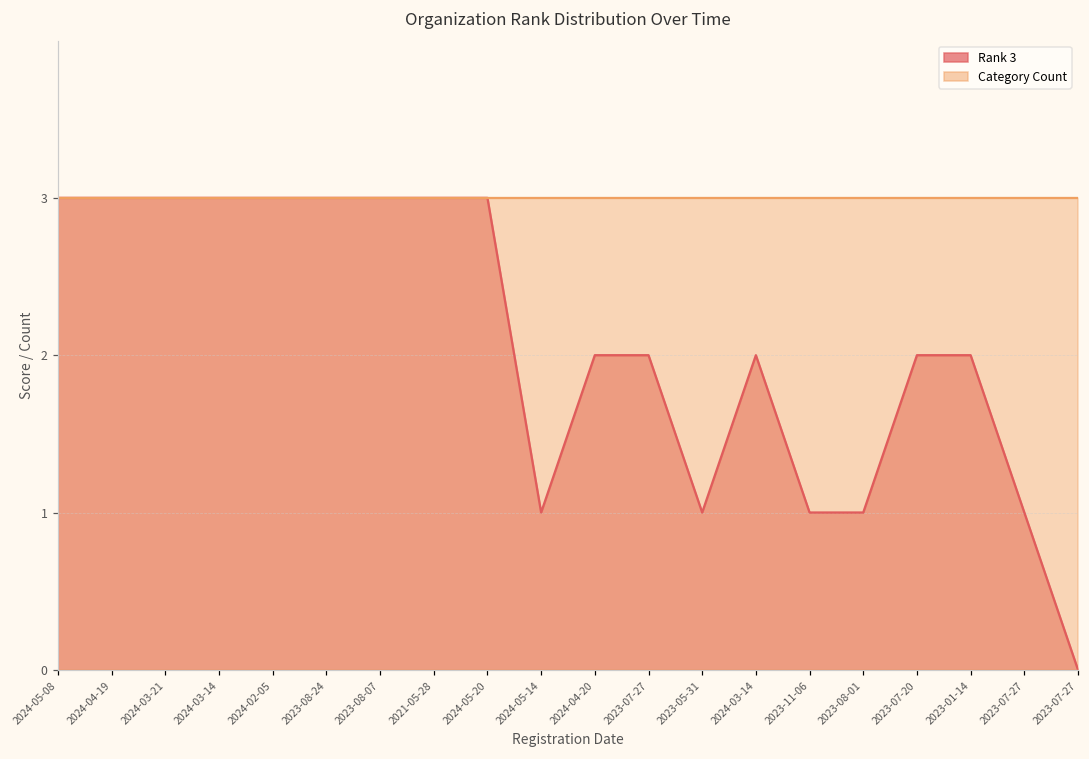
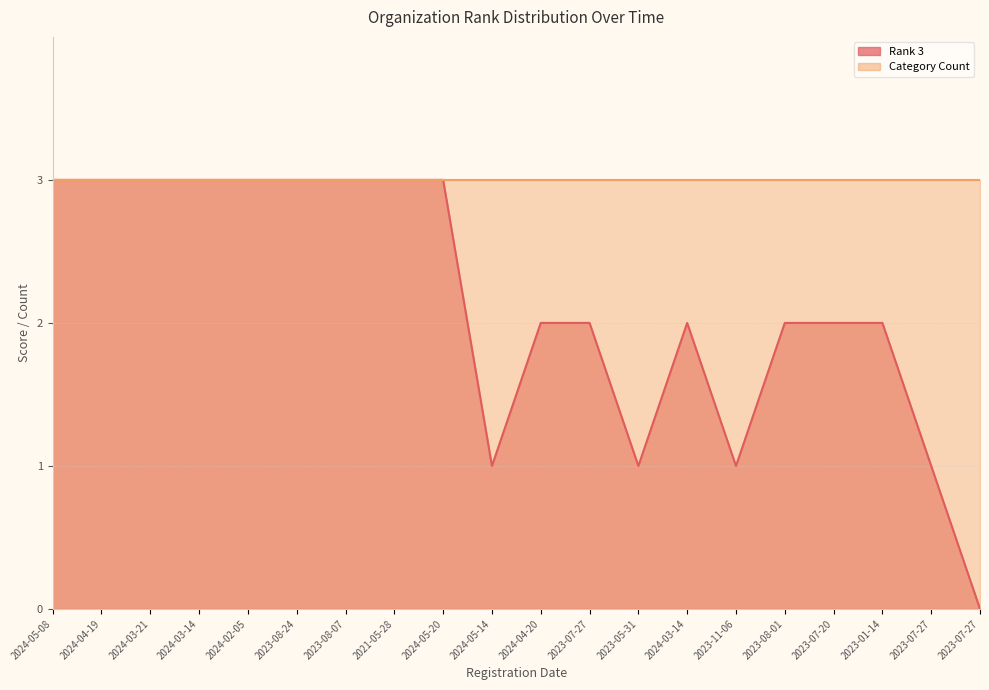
Rank 3, 2023-08-01: 1 -> 2
